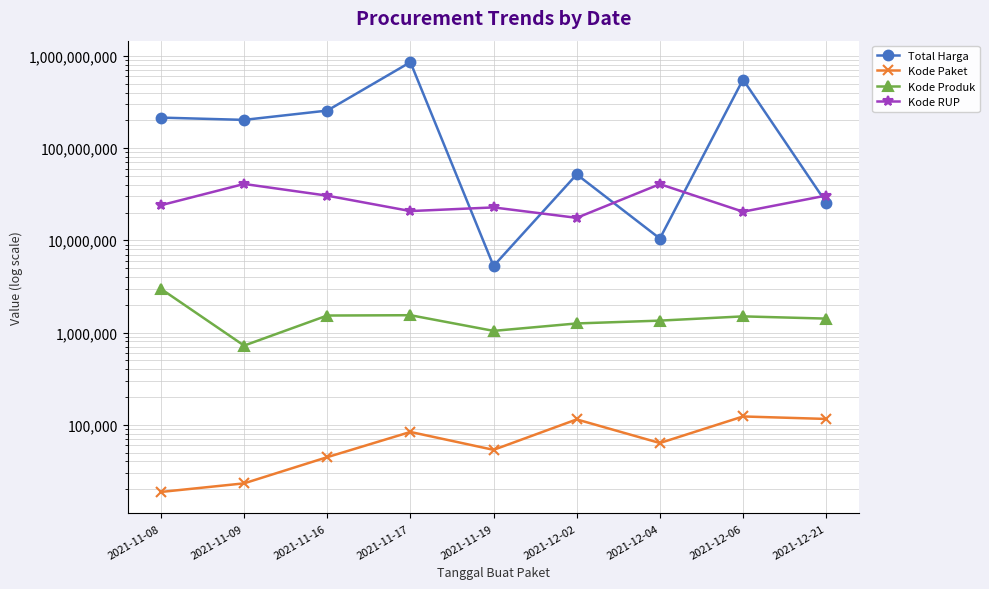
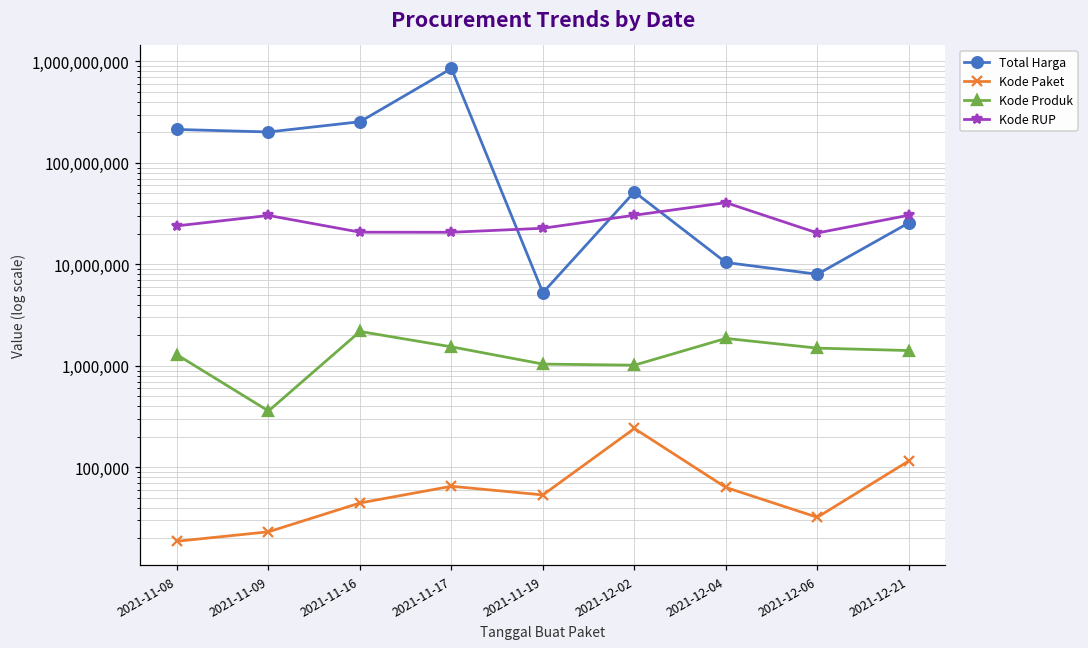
Kode Produk, 2021-11-08: 3,000,000 -> 1,300,000
Kode Produk, 2021-11-09: 700,000 -> 360,000
Kode RUP, 2021-11-09: 40,000,000 -> 30,000,000
Kode Produk, 2021-11-16: 1,500,000 -> 2,200,000
Kode RUP, 2021-11-16: 30,000,000 -> 21,000,000
Kode Paket, 2021-11-17: 80,000 -> 70,000
Kode Paket, 2021-12-02: 110,000 -> 240,000
Kode Produk, 2021-12-02: 1,300,000 -> 1,000,000
Kode RUP, 2021-12-02: 18,000,000 -> 31,000,000
Kode Produk, 2021-12-04: 1,300,000 -> 1,900,000
Total Harga, 2021-12-06: 600,000,000 -> 8,000,000
Kode Paket, 2021-12-06: 120,000 -> 32,000
